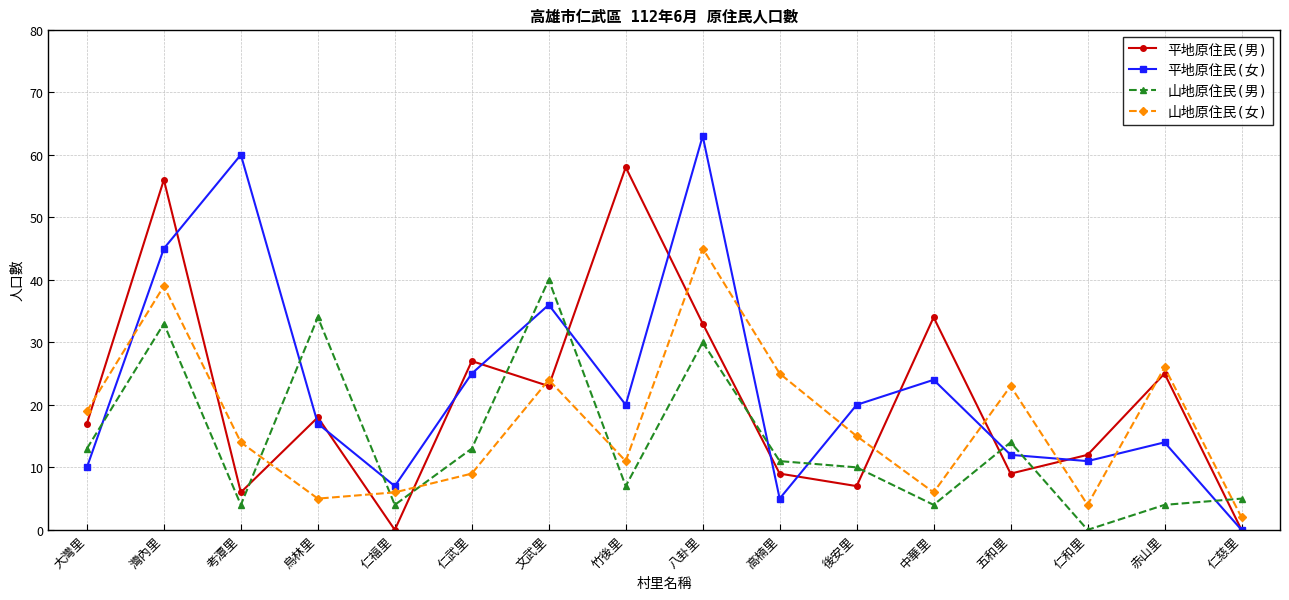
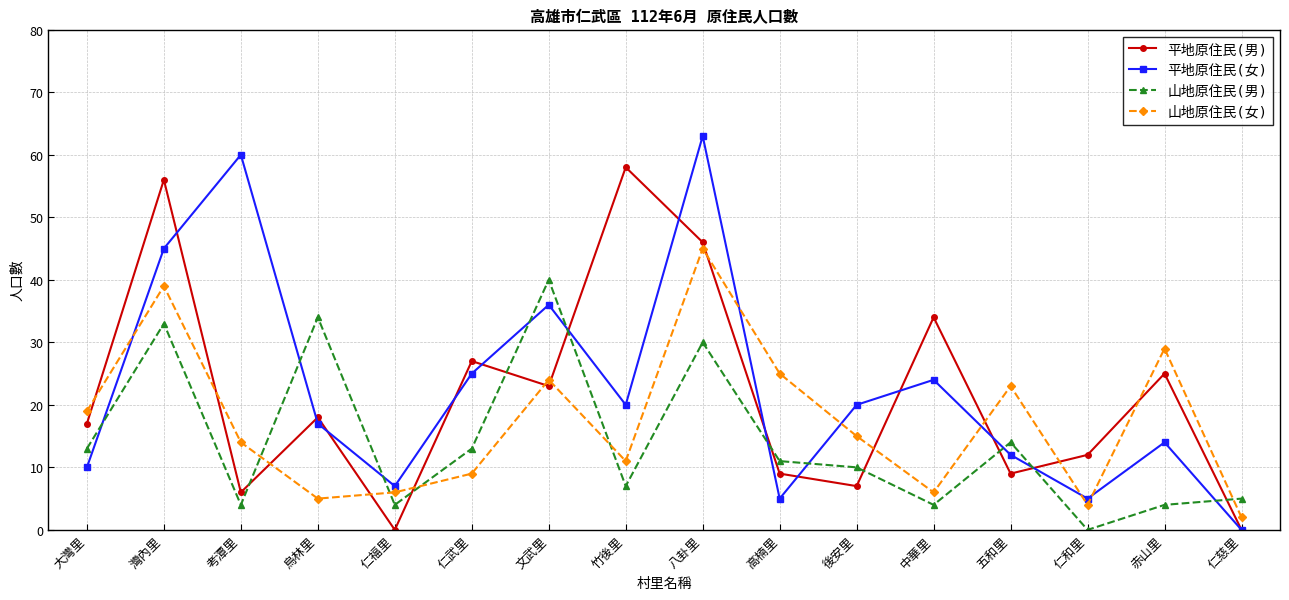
平地原住民(男), 八卦里: 33 -> 46
平地原住民(女), 仁和里: 11 -> 5
山地原住民(女), 赤山里: 26 -> 29
